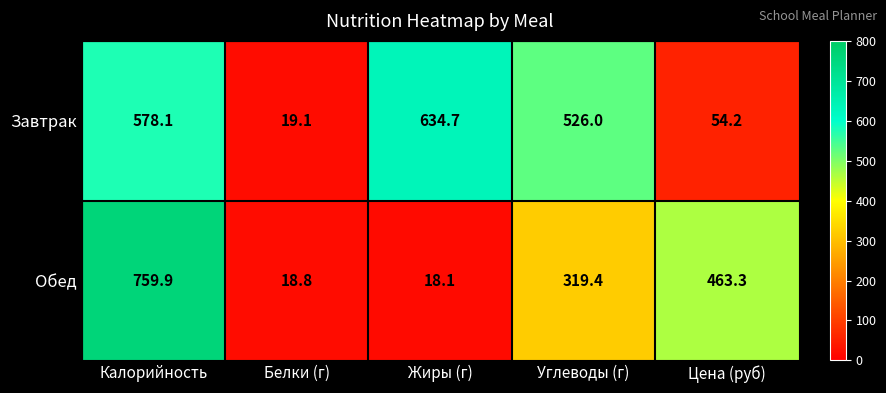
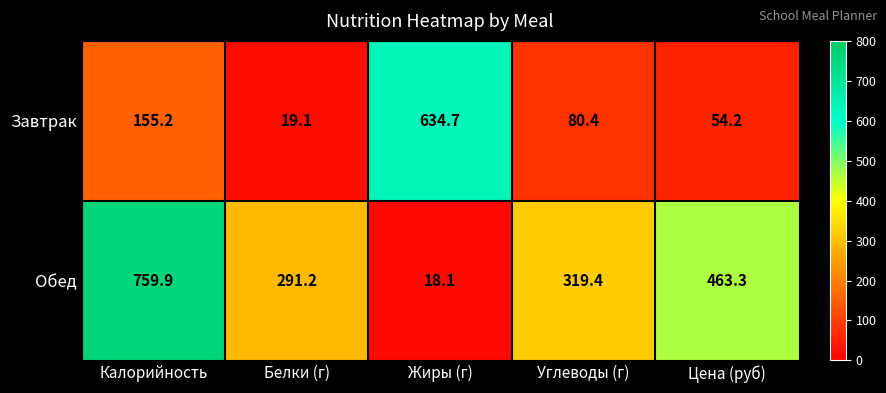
Завтрак, Калорийность: 578.1 -> 155.2
Завтрак, Углеводы (г): 526.0 -> 80.4
Обед, Белки (г): 18.8 -> 291.2
